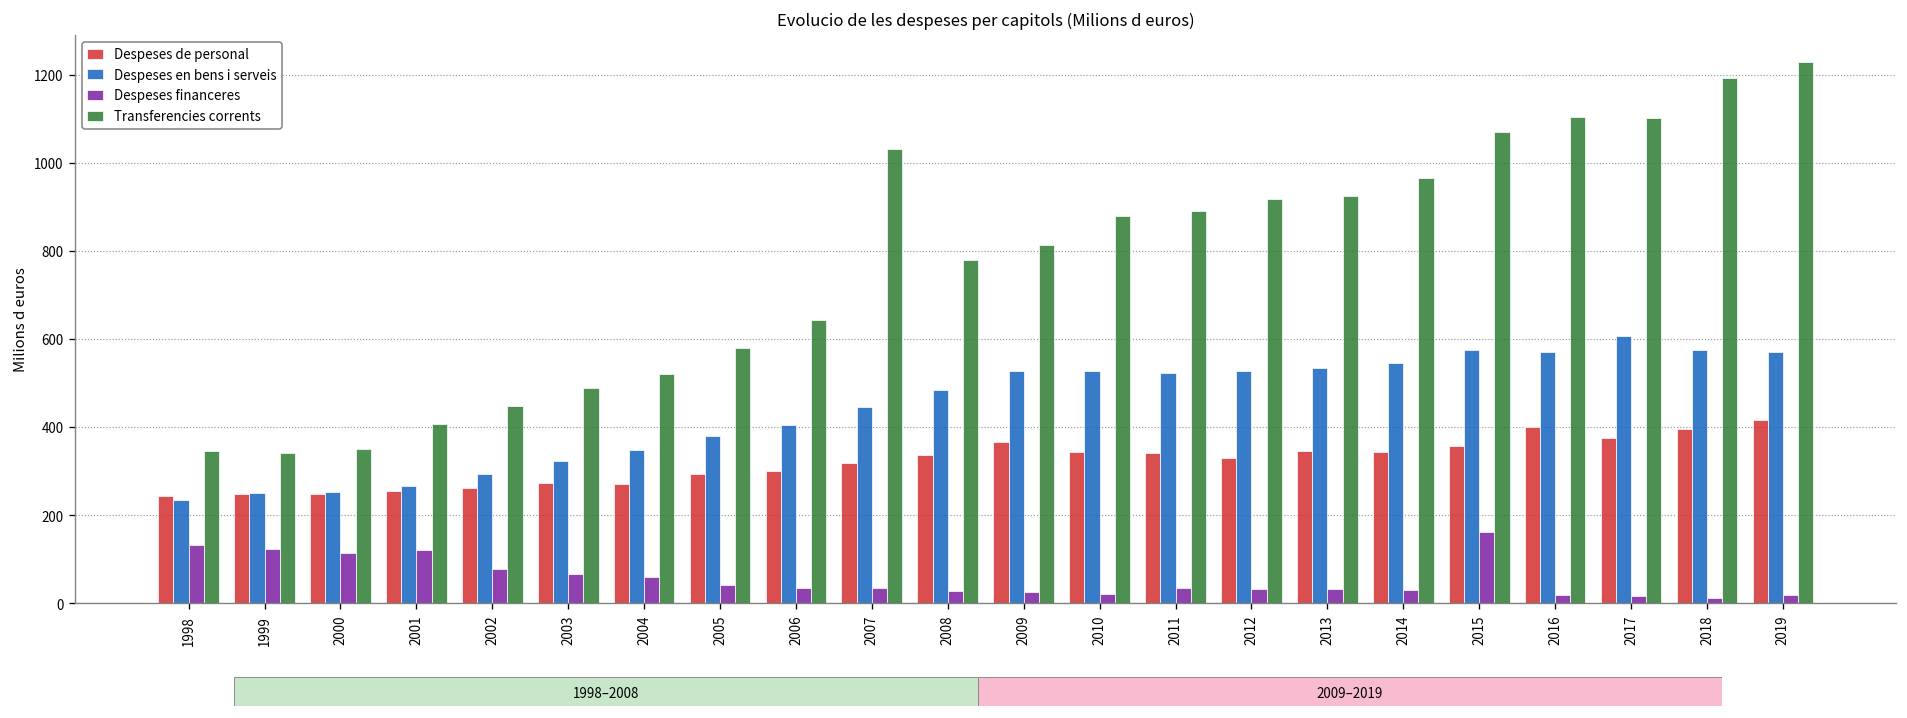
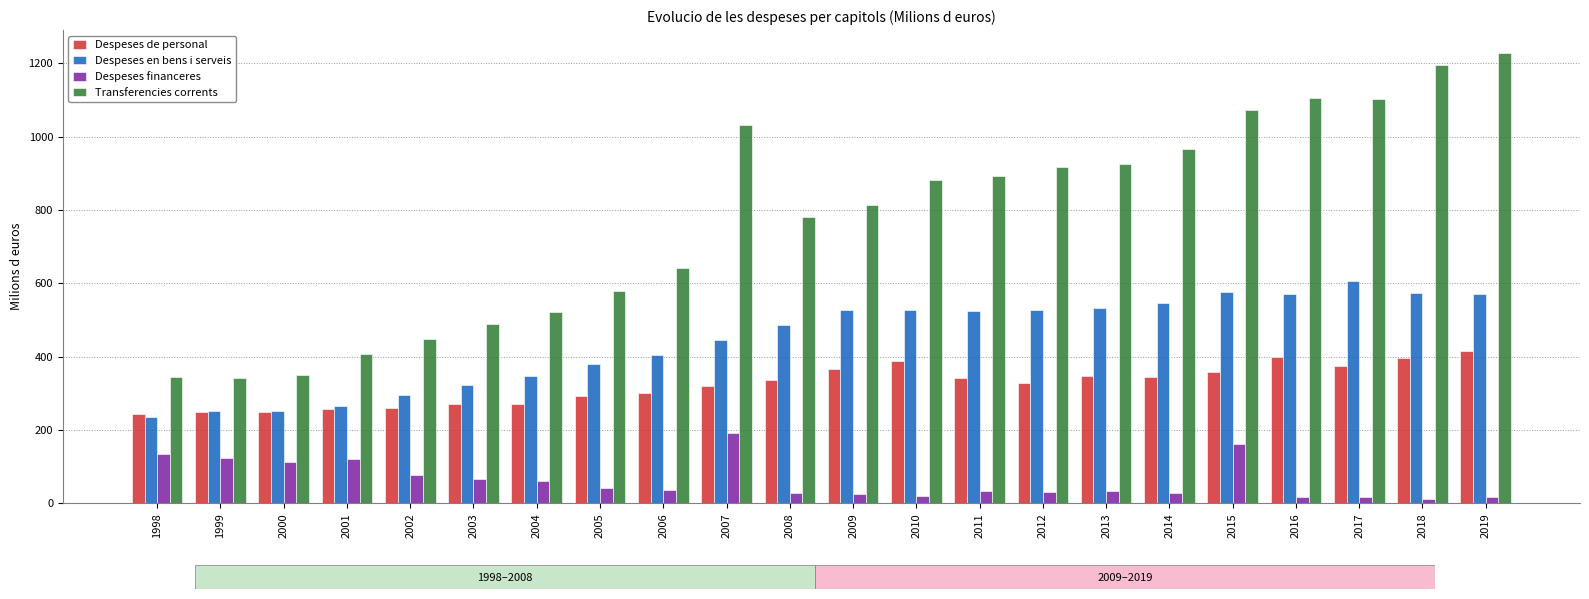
Despeses financeres, 2007: 40 -> 190
Despeses de personal, 2010: 340 -> 390
